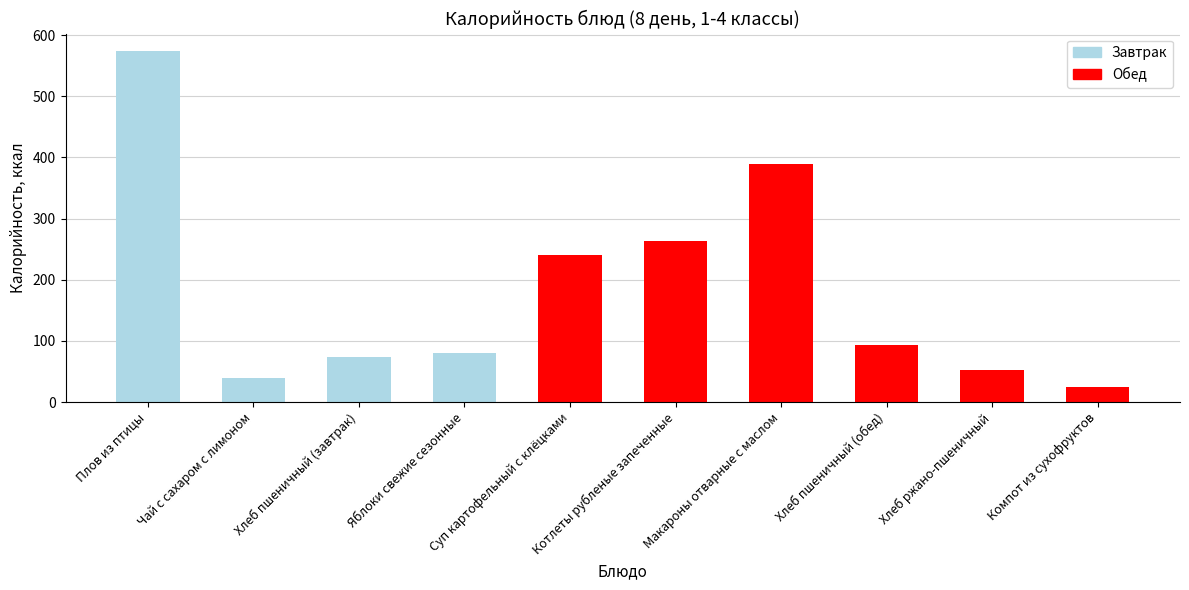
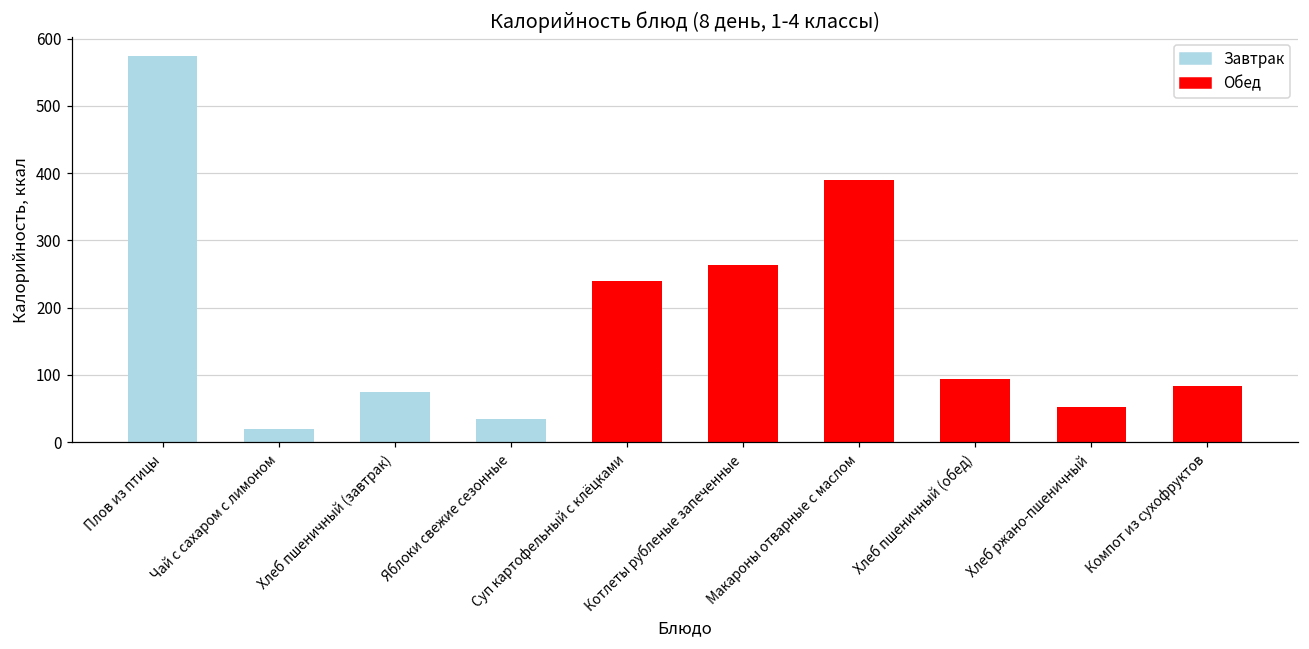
Чай с сахаром с лимоном: 40 -> 20
Яблоки свежие сезонные: 80 -> 30
Компот из сухофруктов: 20 -> 80
